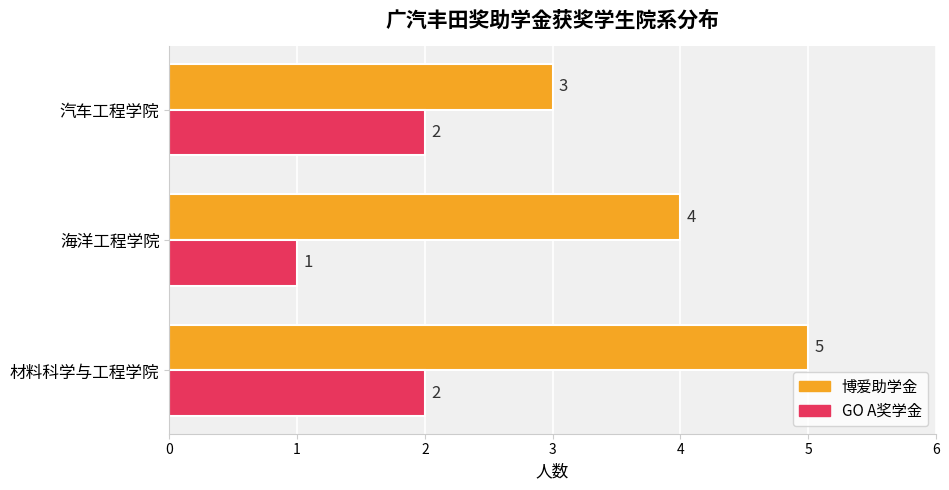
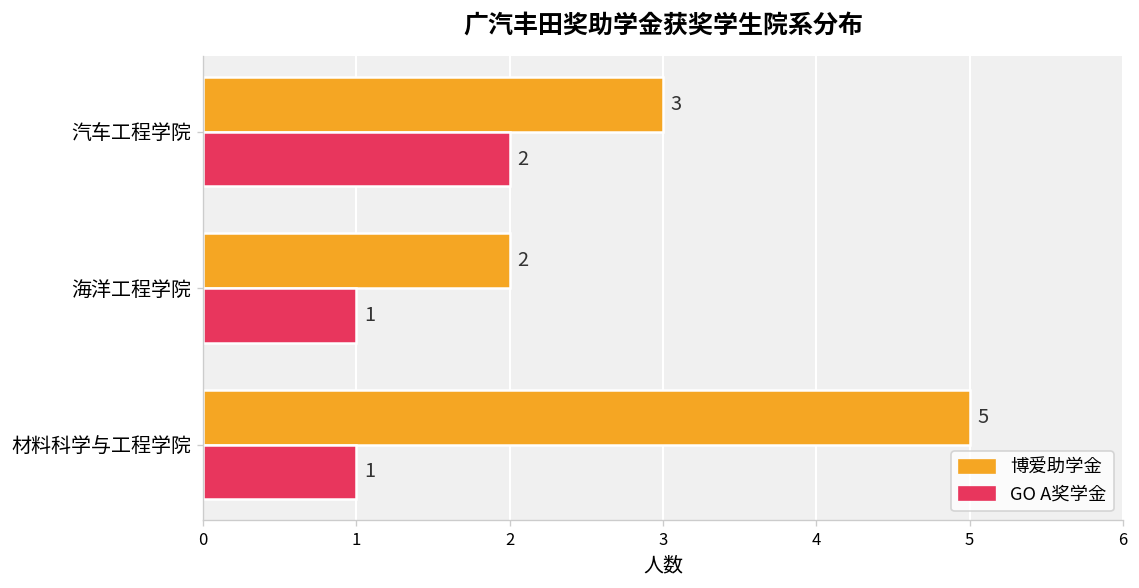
博爱助学金, 海洋工程学院: 4 -> 2
GO A奖学金, 材料科学与工程学院: 2 -> 1
